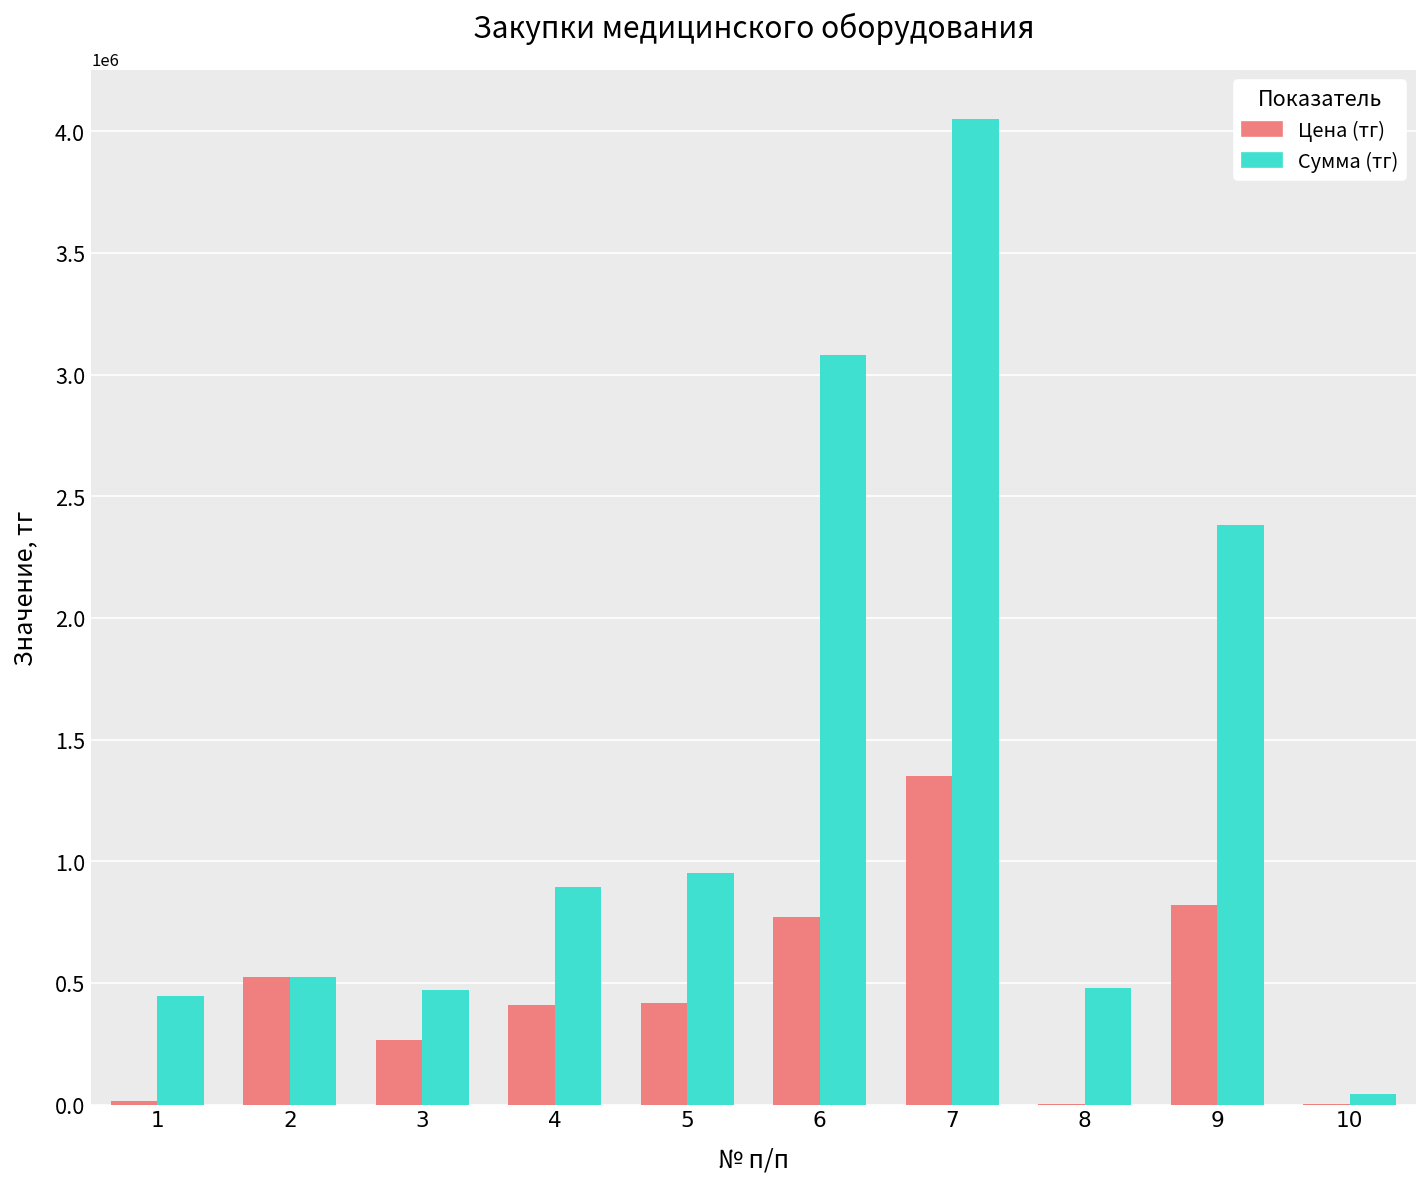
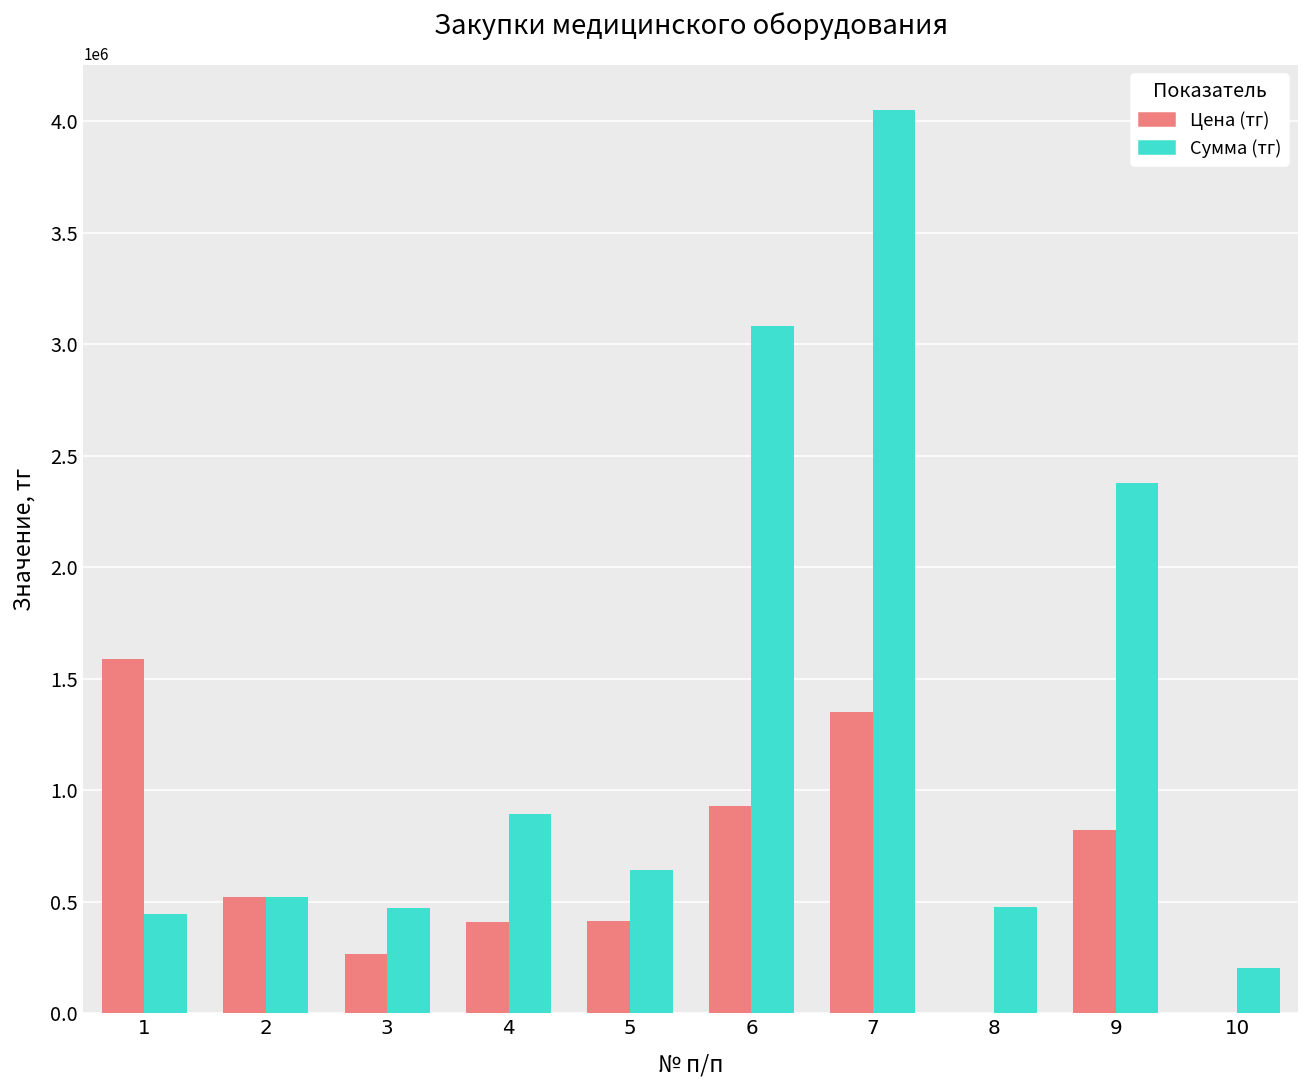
Цена (тг), 1: 10000 -> 1590000
Сумма (тг), 5: 950000 -> 640000
Цена (тг), 6: 770000 -> 930000
Сумма (тг), 10: 40000 -> 210000
